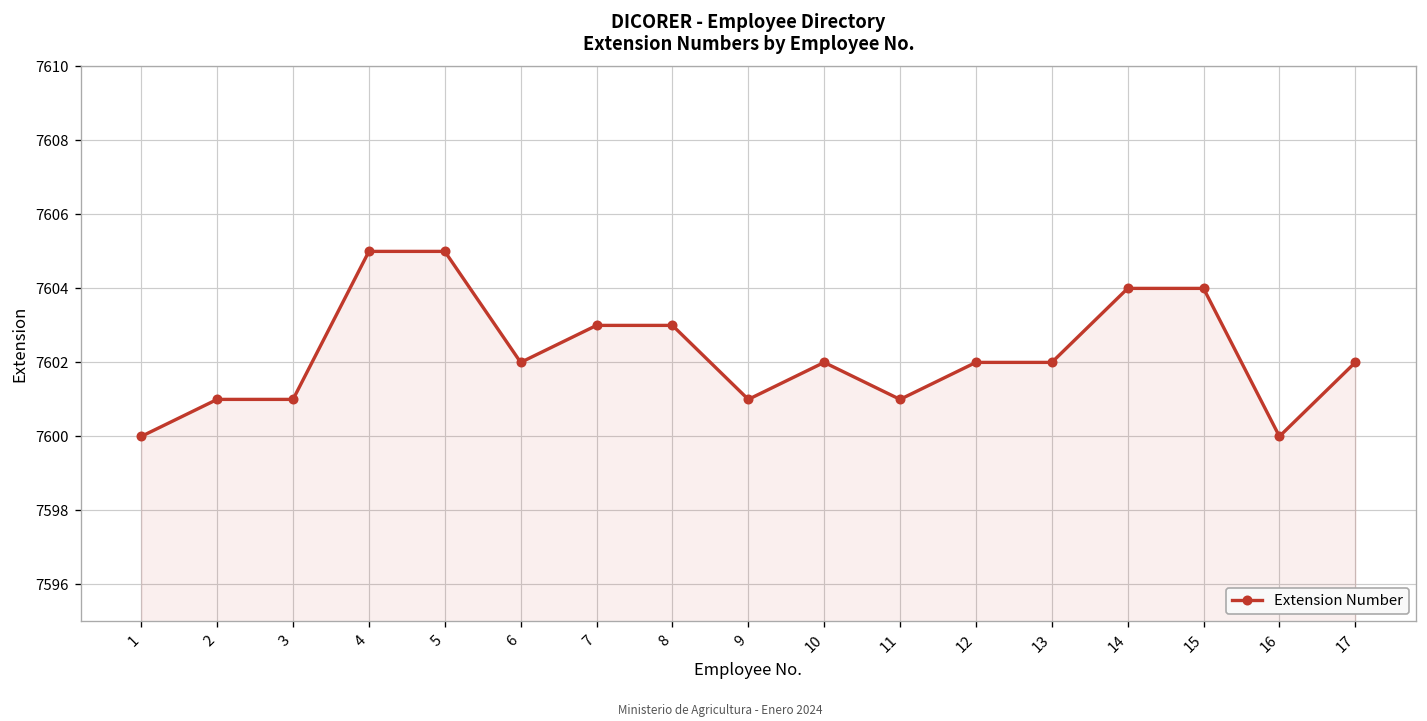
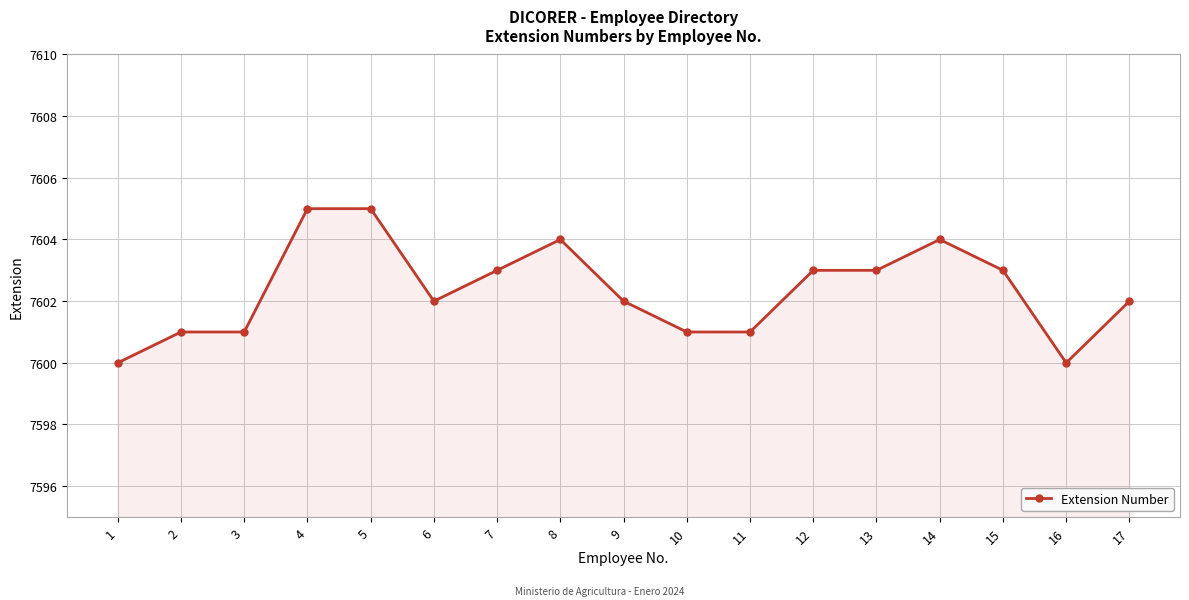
8: 7603 -> 7604
9: 7601 -> 7602
10: 7602 -> 7601
12: 7602 -> 7603
13: 7602 -> 7603
15: 7604 -> 7603
